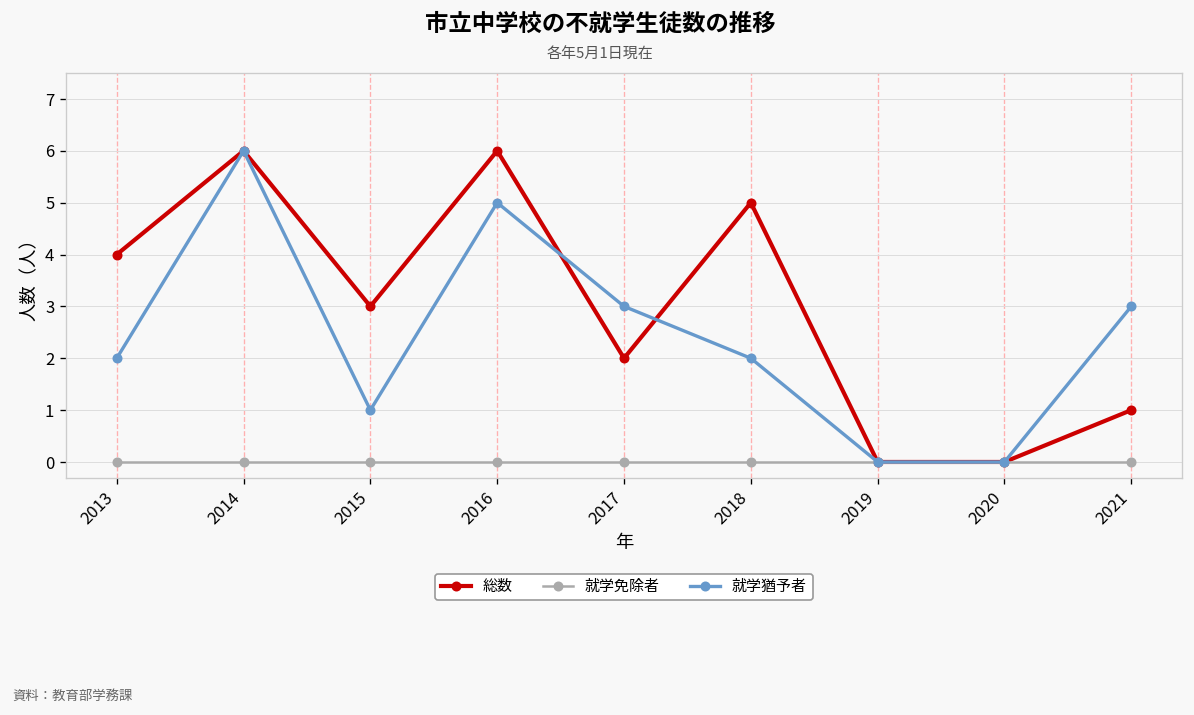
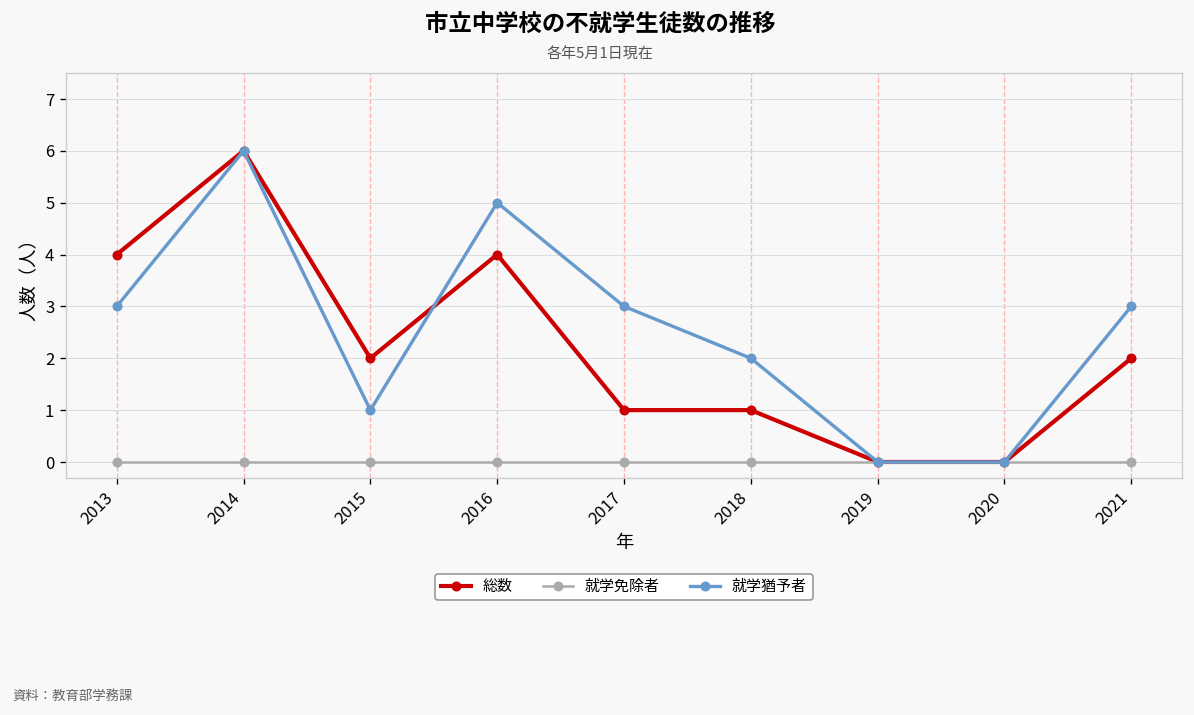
就学猶予者, 2013: 2 -> 3
総数, 2015: 3 -> 2
総数, 2016: 6 -> 4
総数, 2017: 2 -> 1
総数, 2018: 5 -> 1
総数, 2021: 1 -> 2
